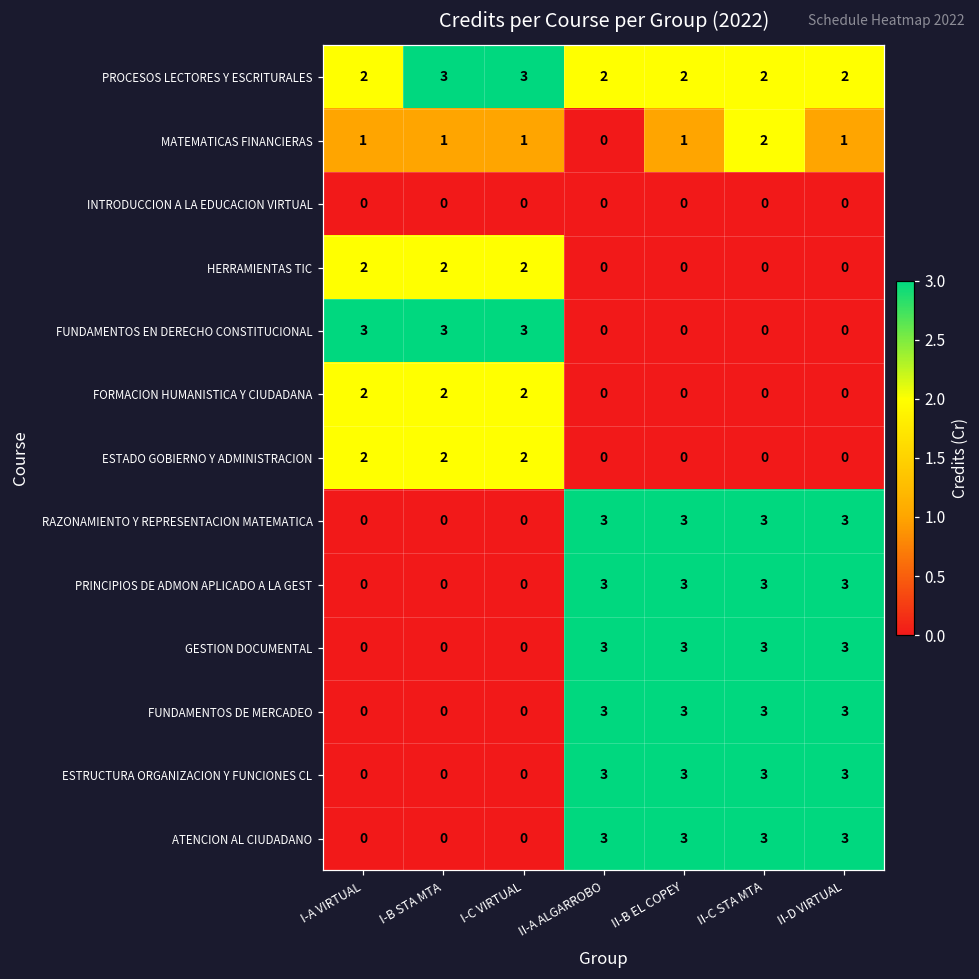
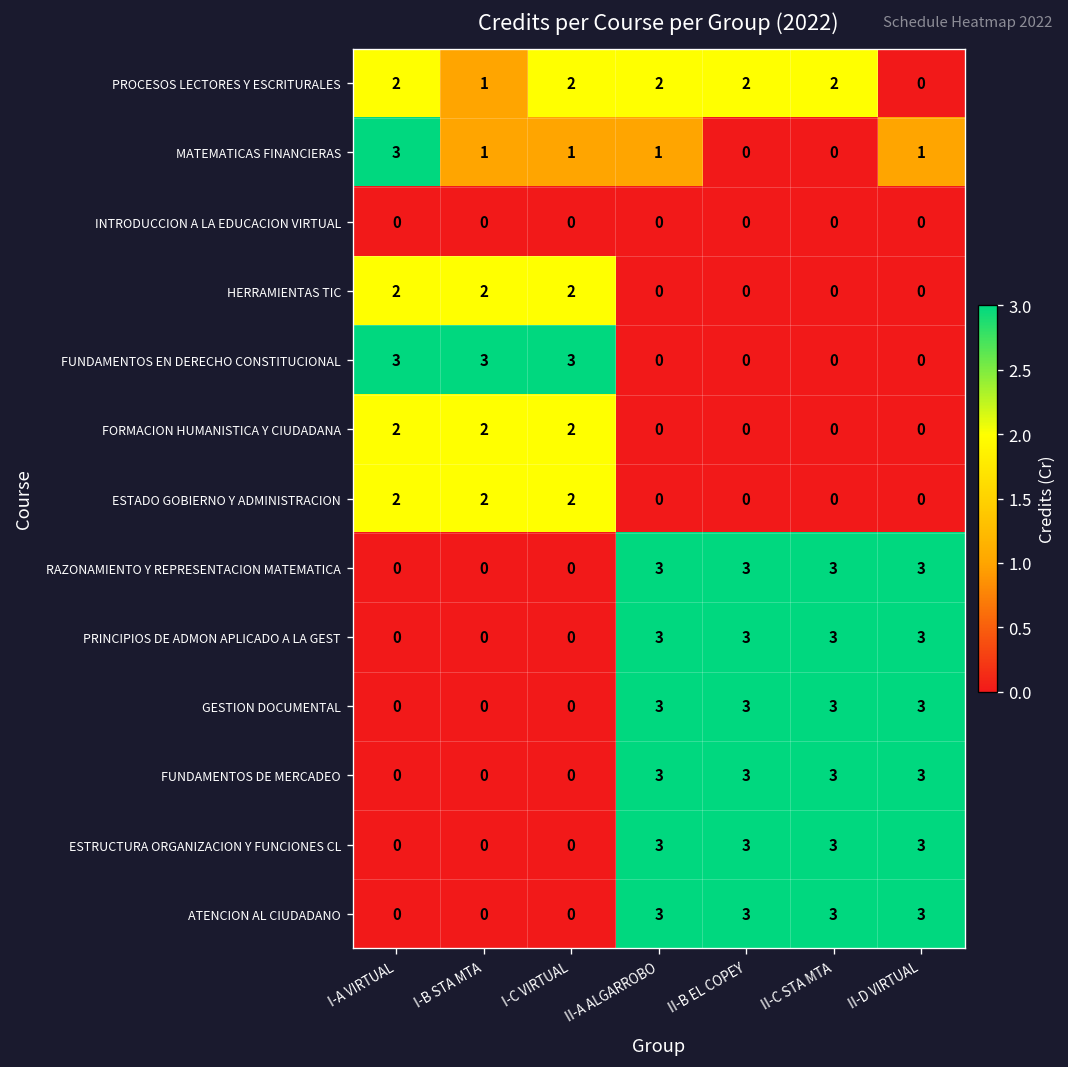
PROCESOS LECTORES Y ESCRITURALES, I-B STA MTA: 3 -> 1
PROCESOS LECTORES Y ESCRITURALES, I-C VIRTUAL: 3 -> 2
PROCESOS LECTORES Y ESCRITURALES, II-D VIRTUAL: 2 -> 0
MATEMATICAS FINANCIERAS, I-A VIRTUAL: 1 -> 3
MATEMATICAS FINANCIERAS, II-A ALGARROBO: 0 -> 1
MATEMATICAS FINANCIERAS, II-B EL COPEY: 1 -> 0
MATEMATICAS FINANCIERAS, II-C STA MTA: 2 -> 0
